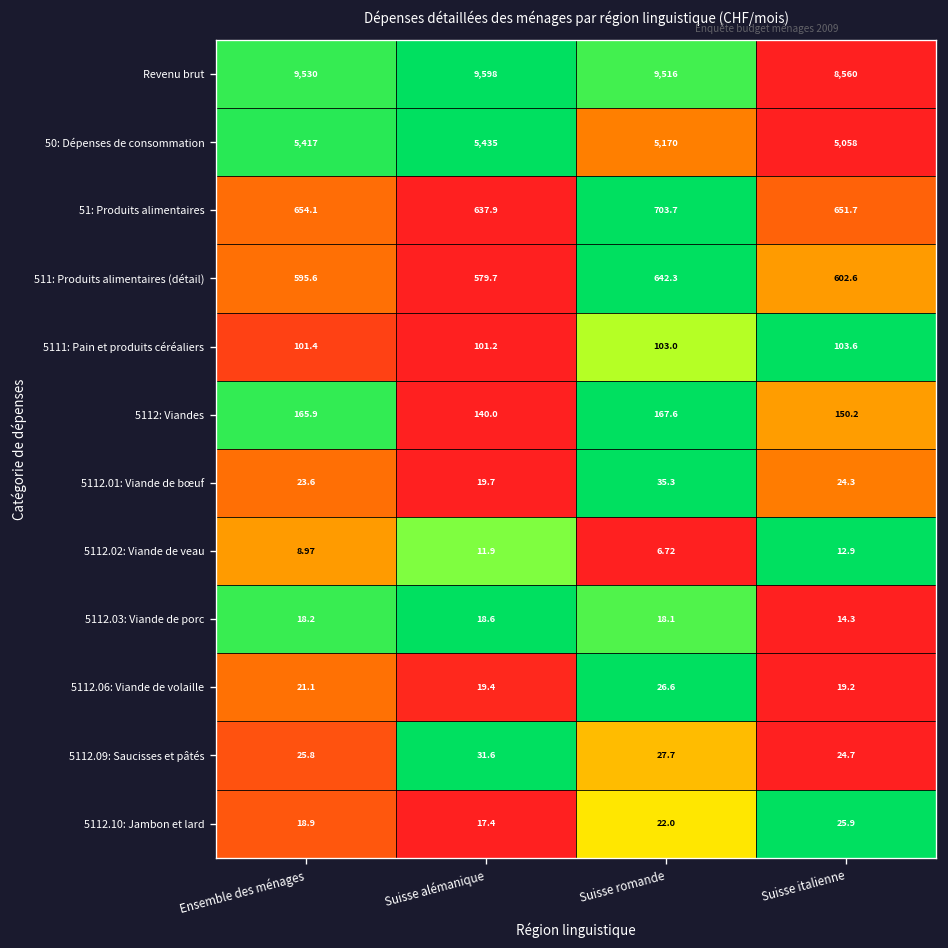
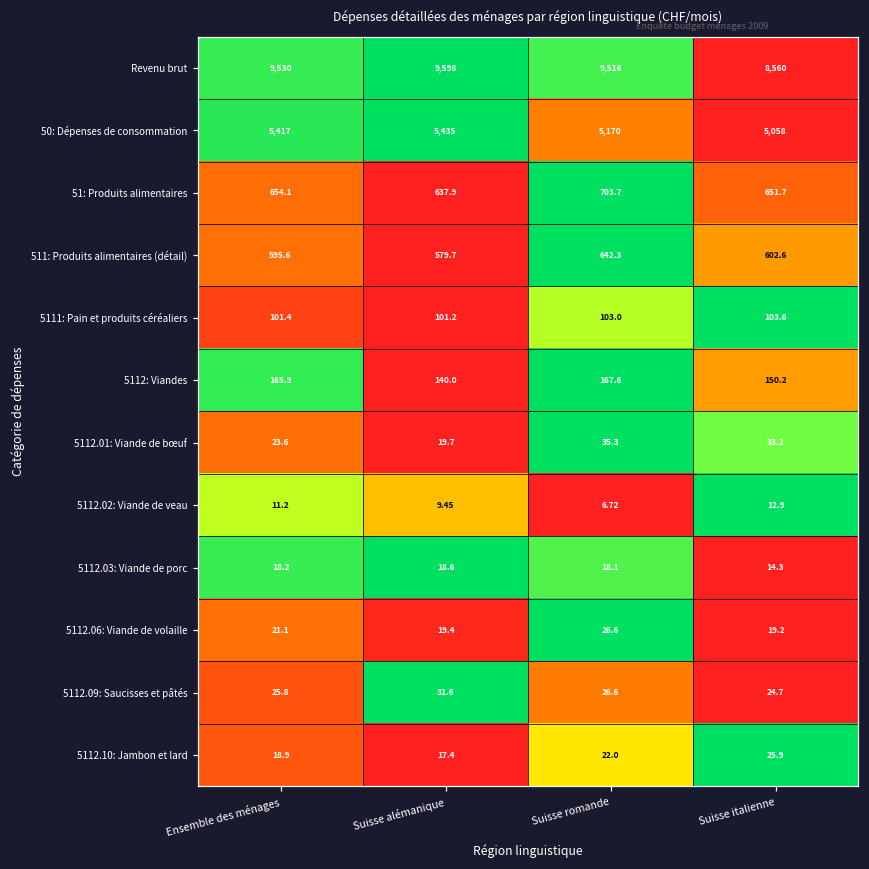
5112.01: Viande de bœuf, Suisse italienne: 24.3 -> 33.2
5112.02: Viande de veau, Ensemble des ménages: 8.97 -> 11.2
5112.02: Viande de veau, Suisse alémanique: 11.9 -> 9.45
5112.09: Saucisses et pâtés, Suisse romande: 27.7 -> 26.6
